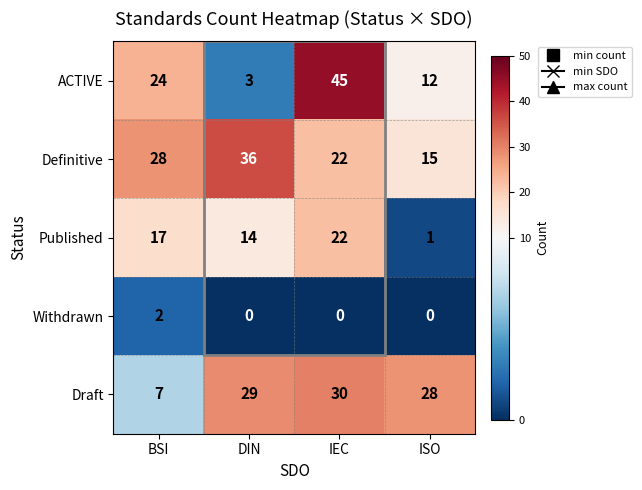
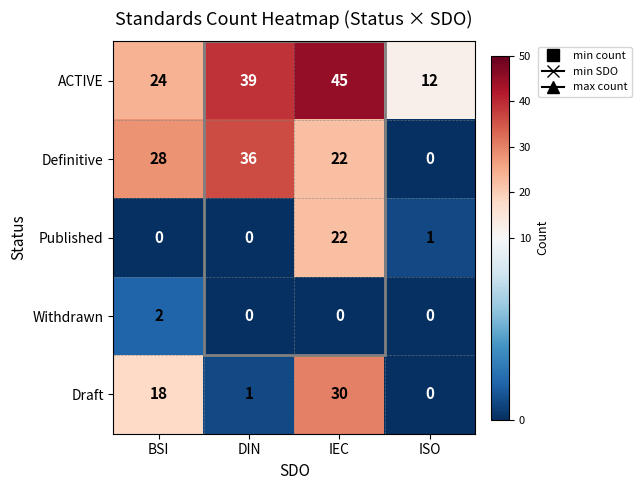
ACTIVE, DIN: 3 -> 39
Definitive, ISO: 15 -> 0
Published, BSI: 17 -> 0
Published, DIN: 14 -> 0
Draft, BSI: 7 -> 18
Draft, DIN: 29 -> 1
Draft, ISO: 28 -> 0
